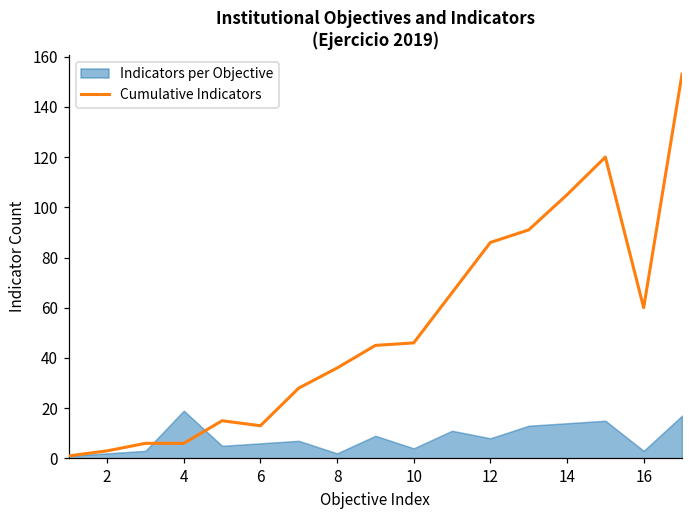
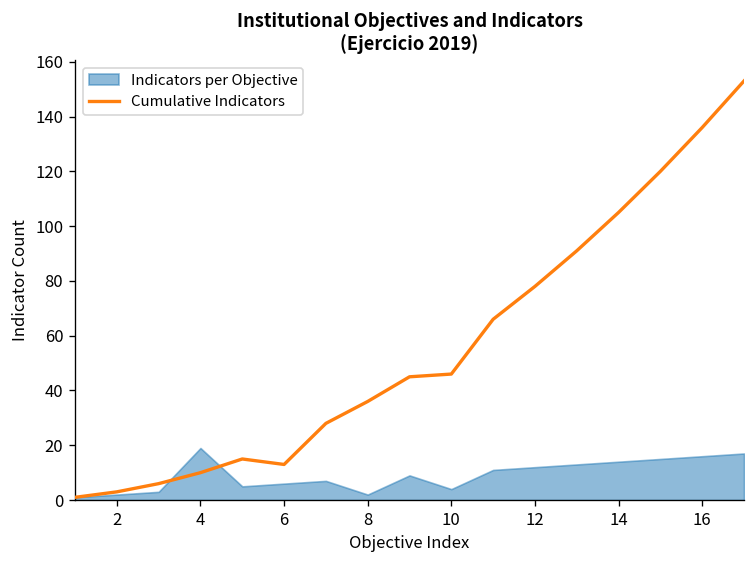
Cumulative Indicators, 4: 6 -> 10
Cumulative Indicators, 12: 86 -> 78
Indicators per Objective, 12: 8 -> 12
Cumulative Indicators, 16: 60 -> 136
Indicators per Objective, 16: 3 -> 16
